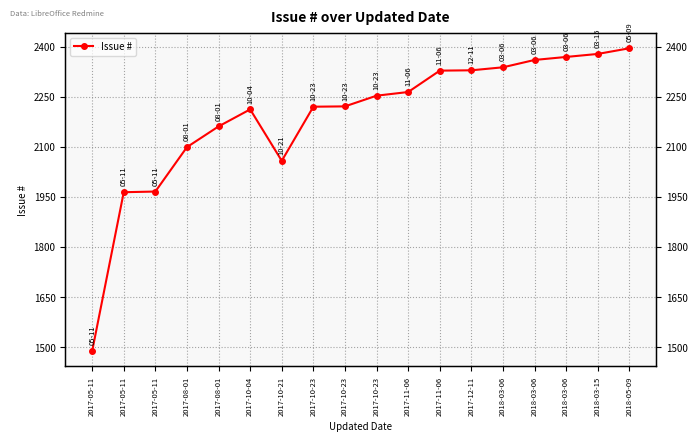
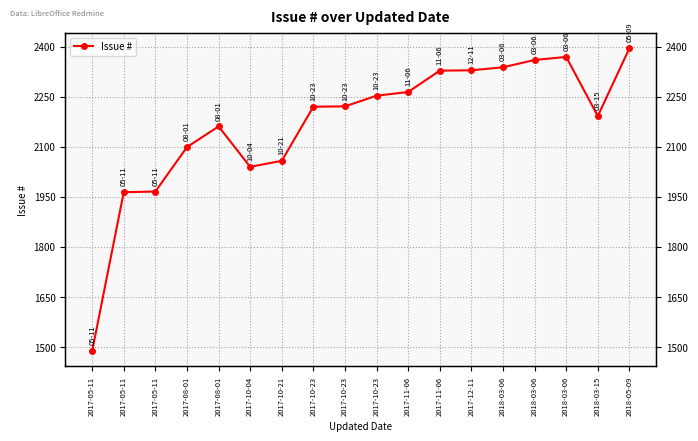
2017-10-04: 2210 -> 2040
2018-03-15: 2380 -> 2190
